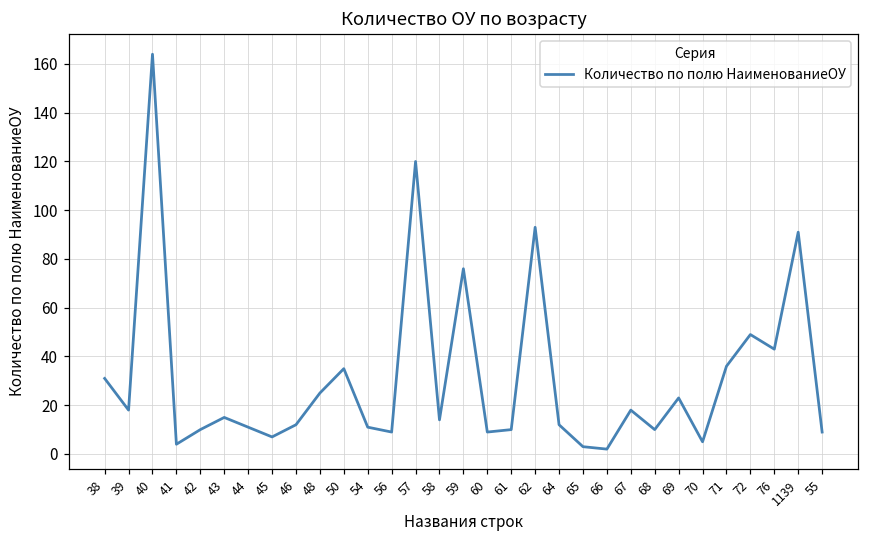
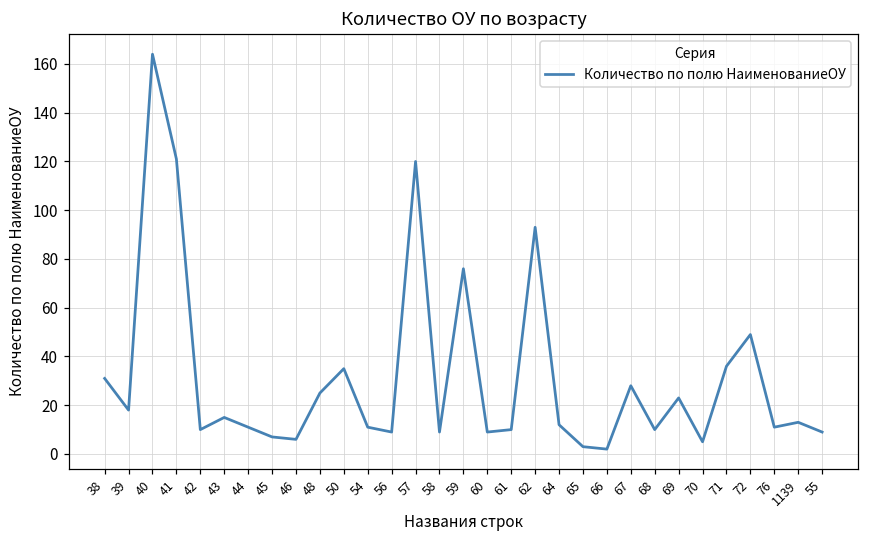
41: 4 -> 121
46: 12 -> 6
58: 14 -> 9
67: 18 -> 28
76: 43 -> 11
1139: 91 -> 13
